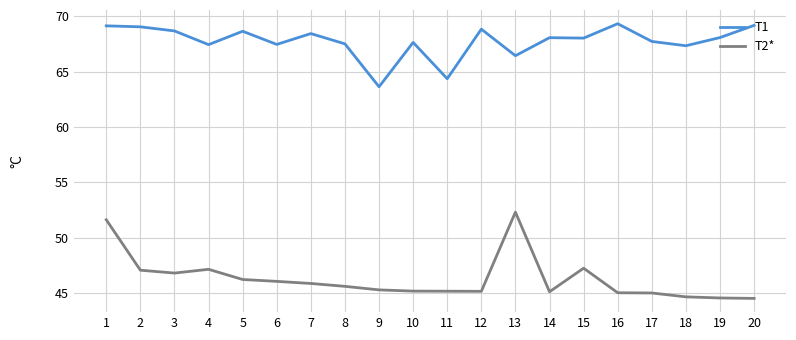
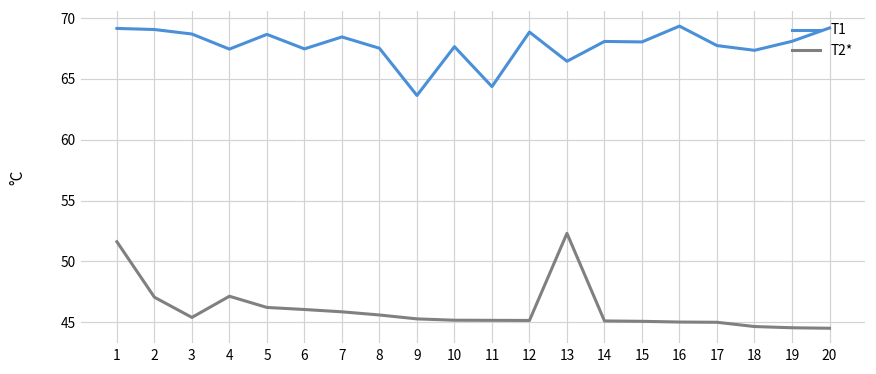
T2*, 3: 46.8 -> 45.4
T2*, 15: 47.2 -> 45.1
